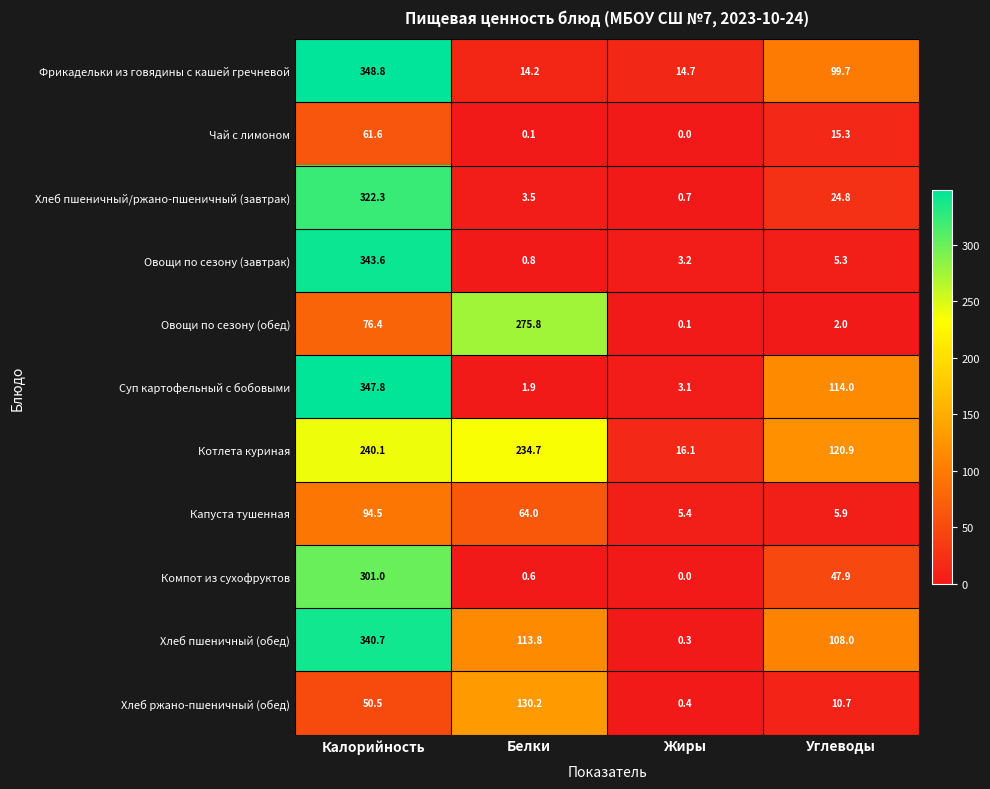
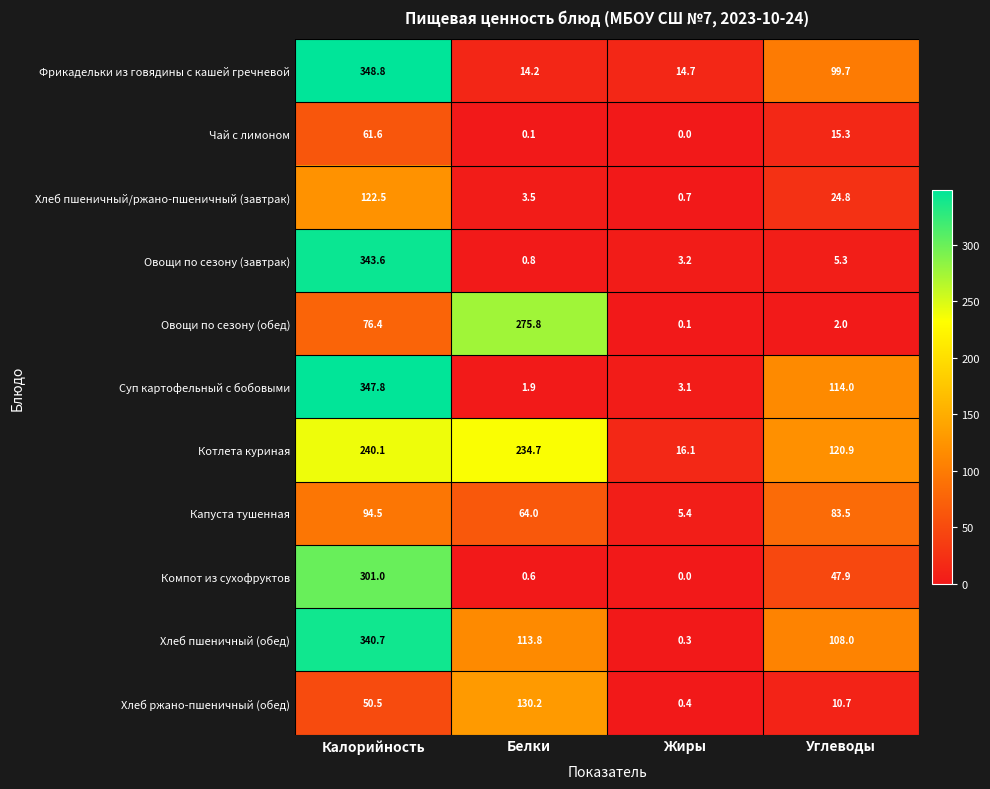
Хлеб пшеничный/ржано-пшеничный (завтрак), Калорийность: 322.3 -> 122.5
Капуста тушенная, Углеводы: 5.9 -> 83.5
